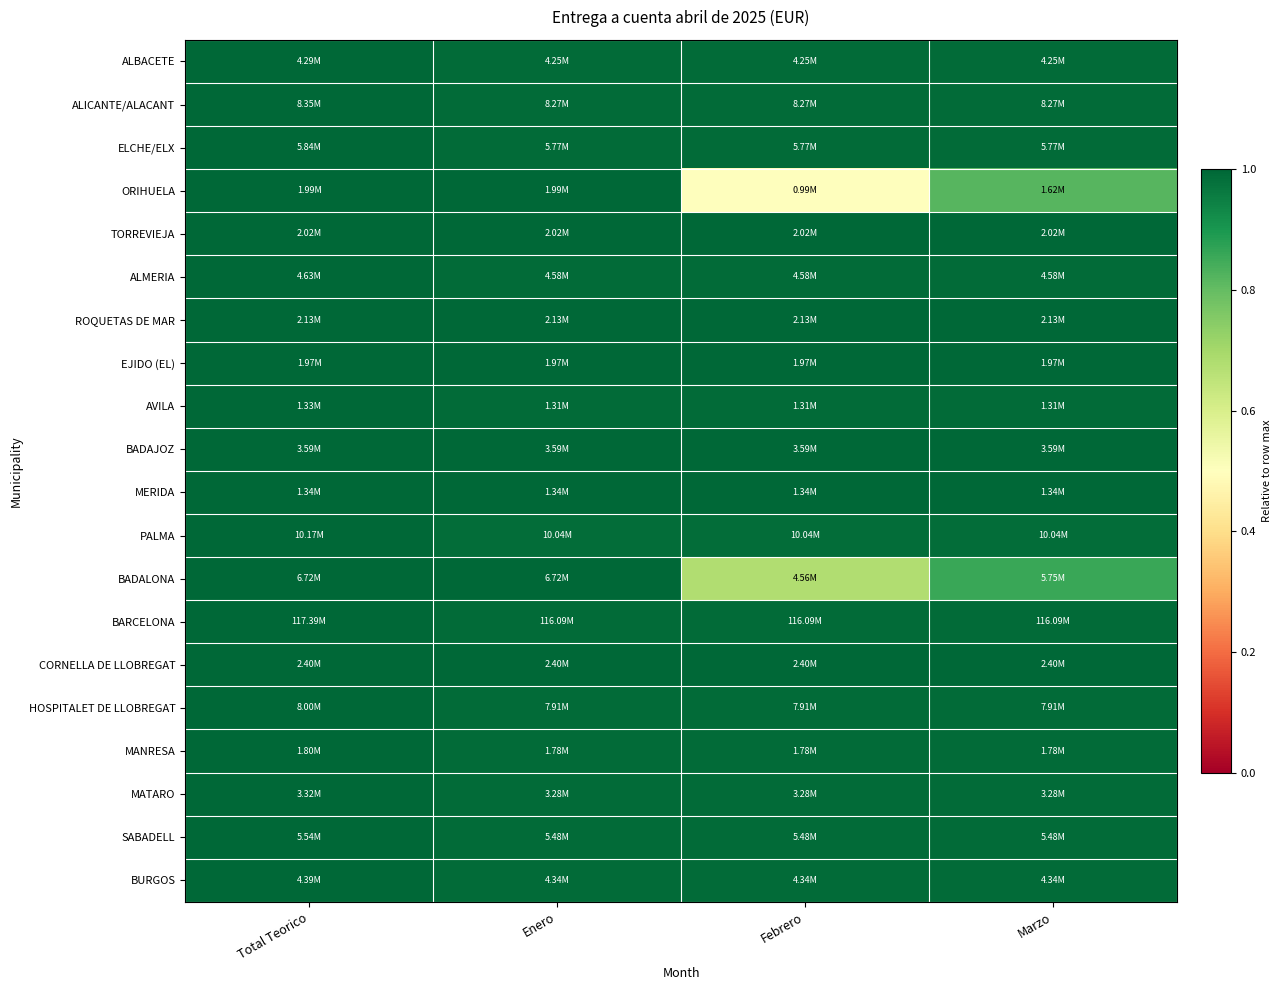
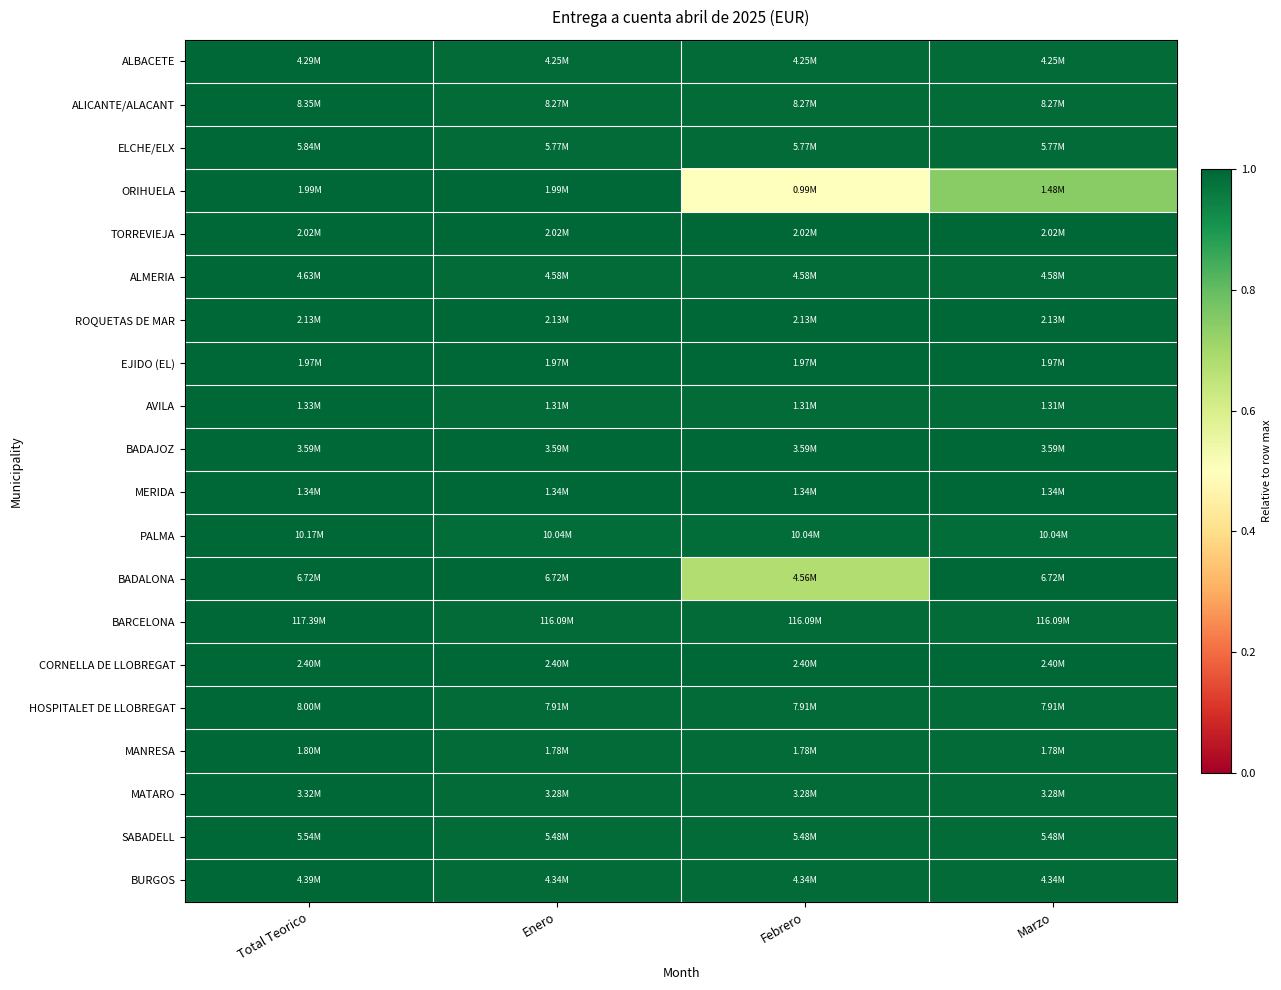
ORIHUELA, Marzo: 1.62M -> 1.48M
BADALONA, Marzo: 5.75M -> 6.72M
